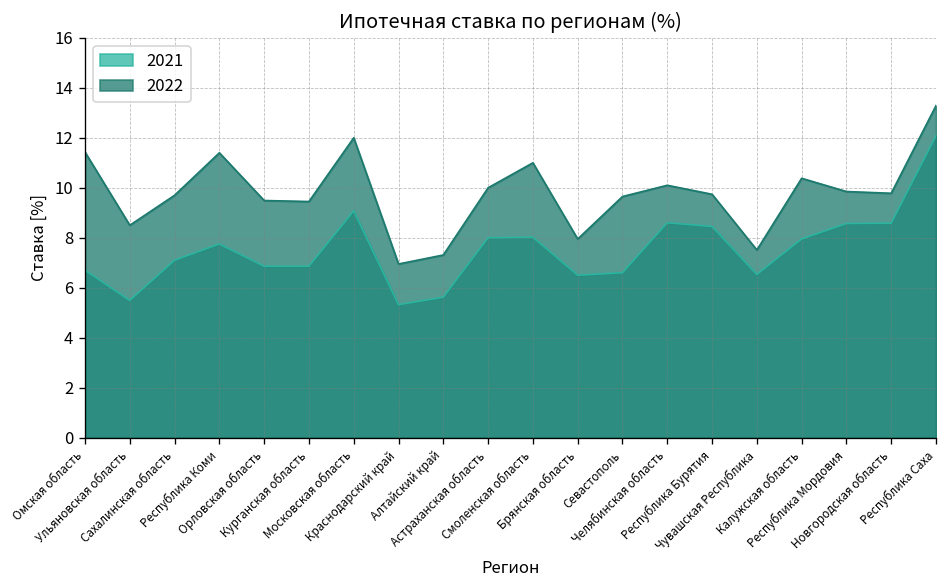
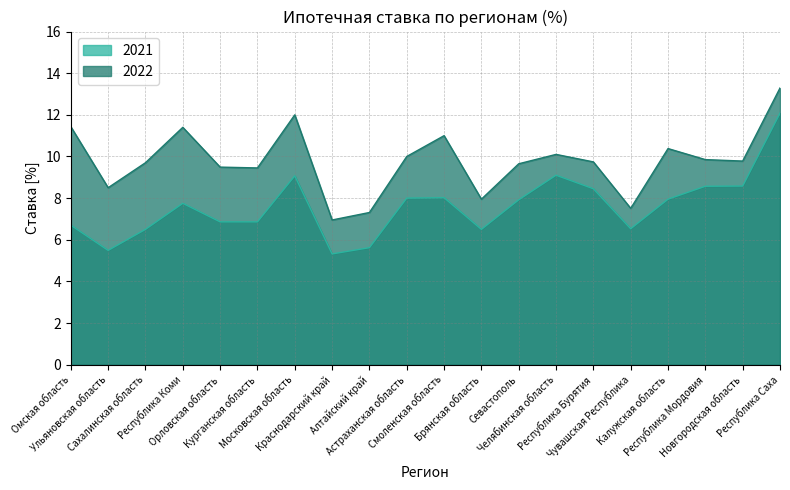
2021, Сахалинская область: 7.1 -> 6.5
2021, Севастополь: 6.6 -> 7.9
2021, Челябинская область: 8.6 -> 9.1
